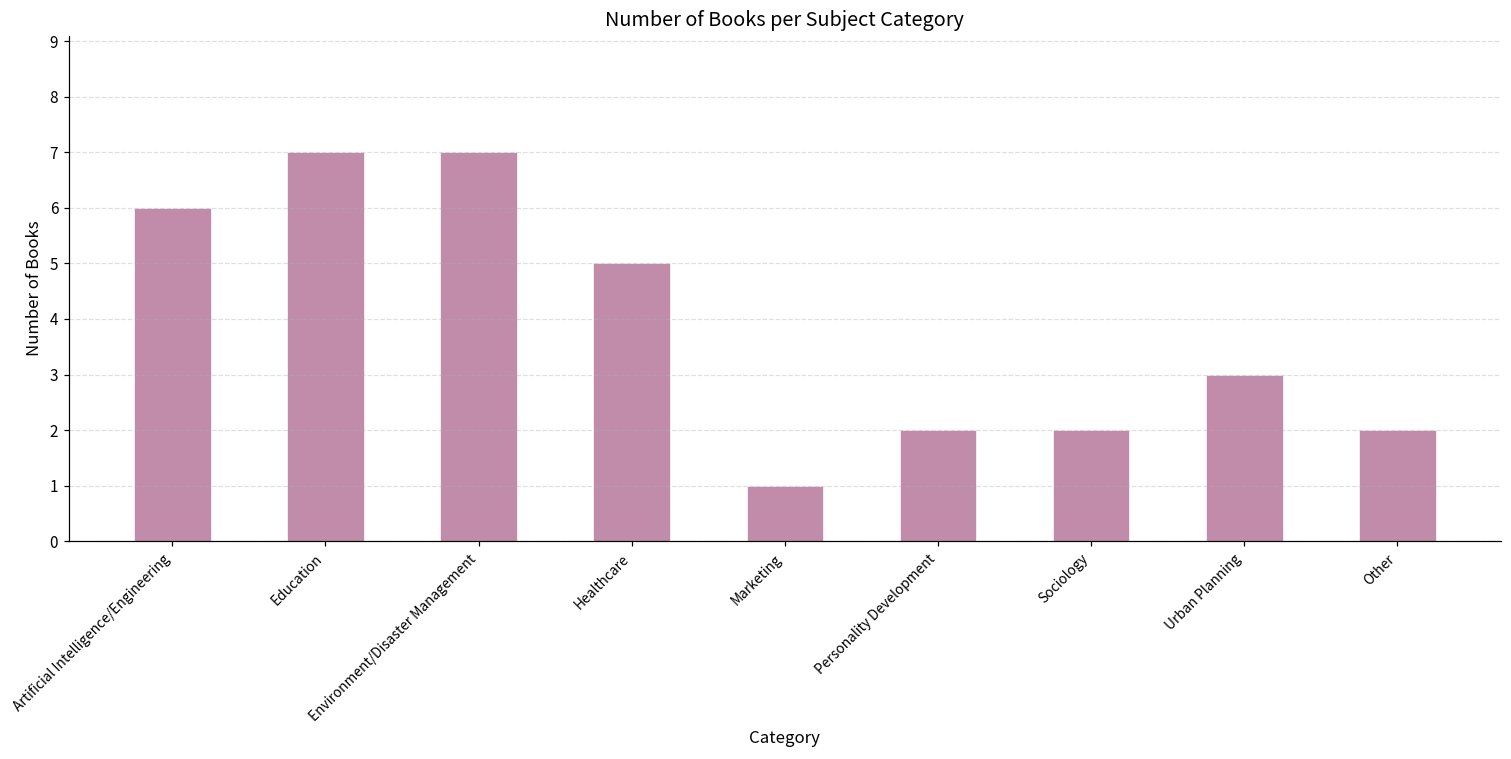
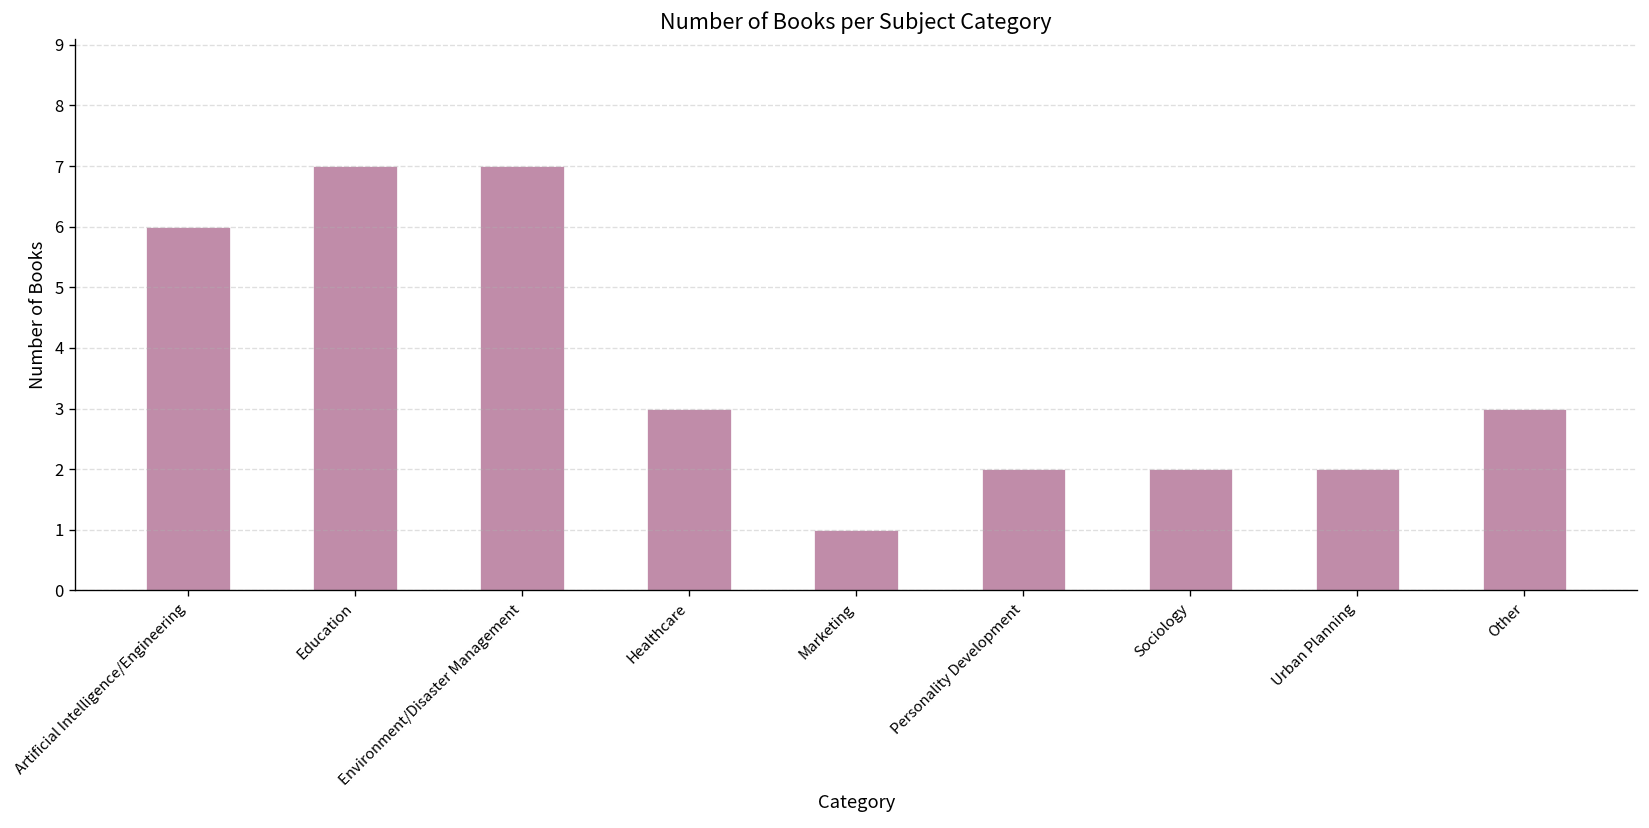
Healthcare: 5 -> 3
Urban Planning: 3 -> 2
Other: 2 -> 3
